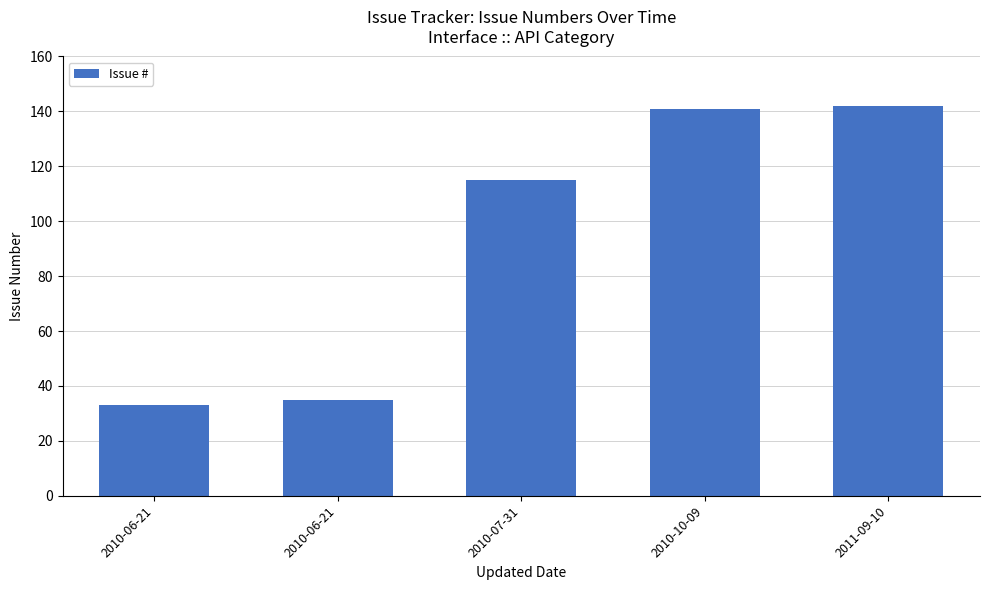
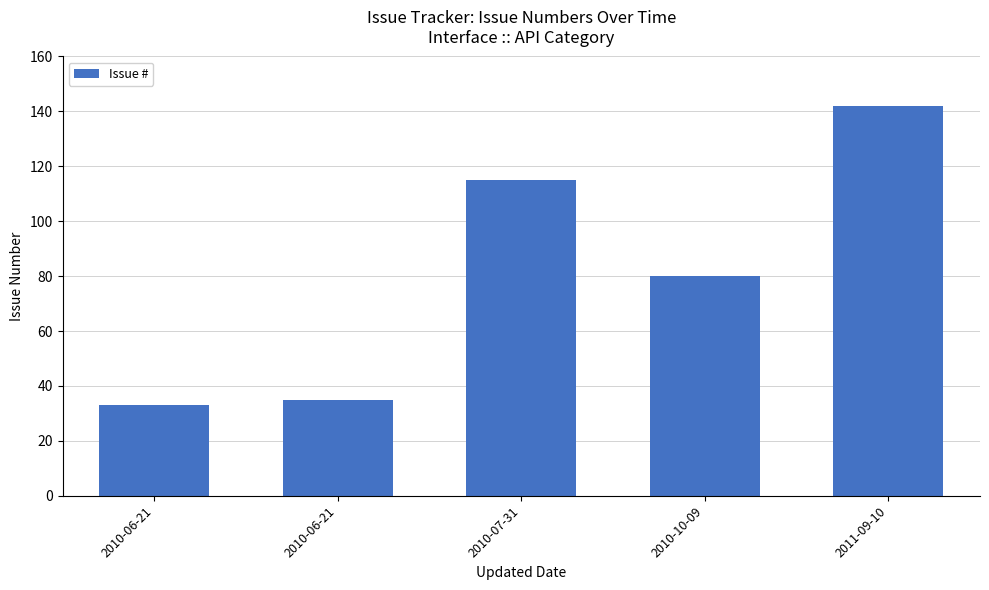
2010-10-09: 141 -> 80
